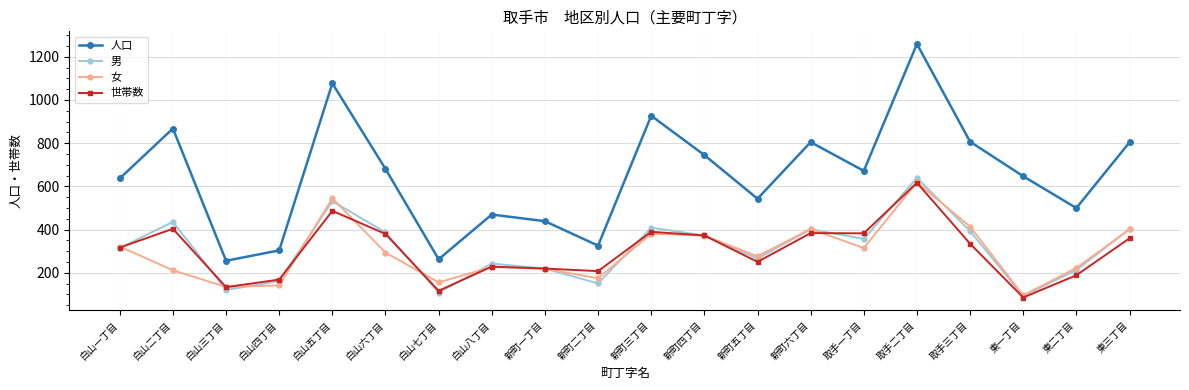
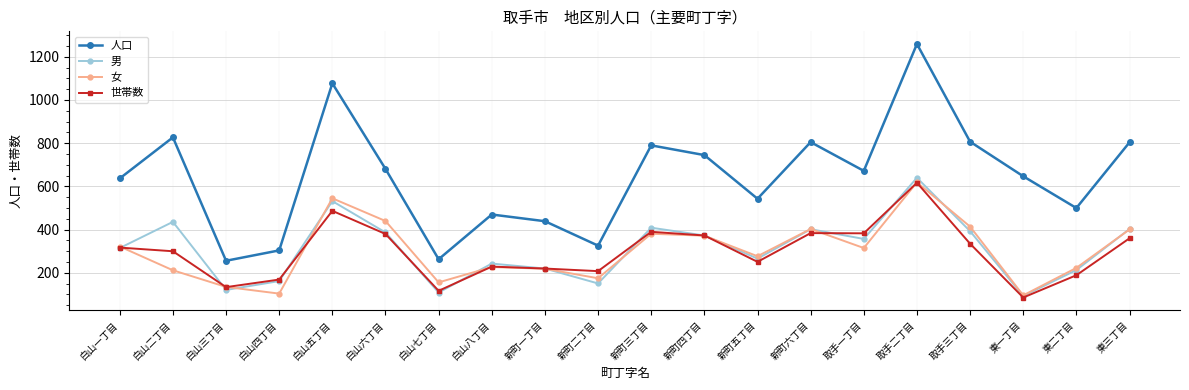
人口, 白山二丁目: 870 -> 830
世帯数, 白山二丁目: 400 -> 300
女, 白山四丁目: 140 -> 100
女, 白山六丁目: 290 -> 440
人口, 新町三丁目: 930 -> 790
